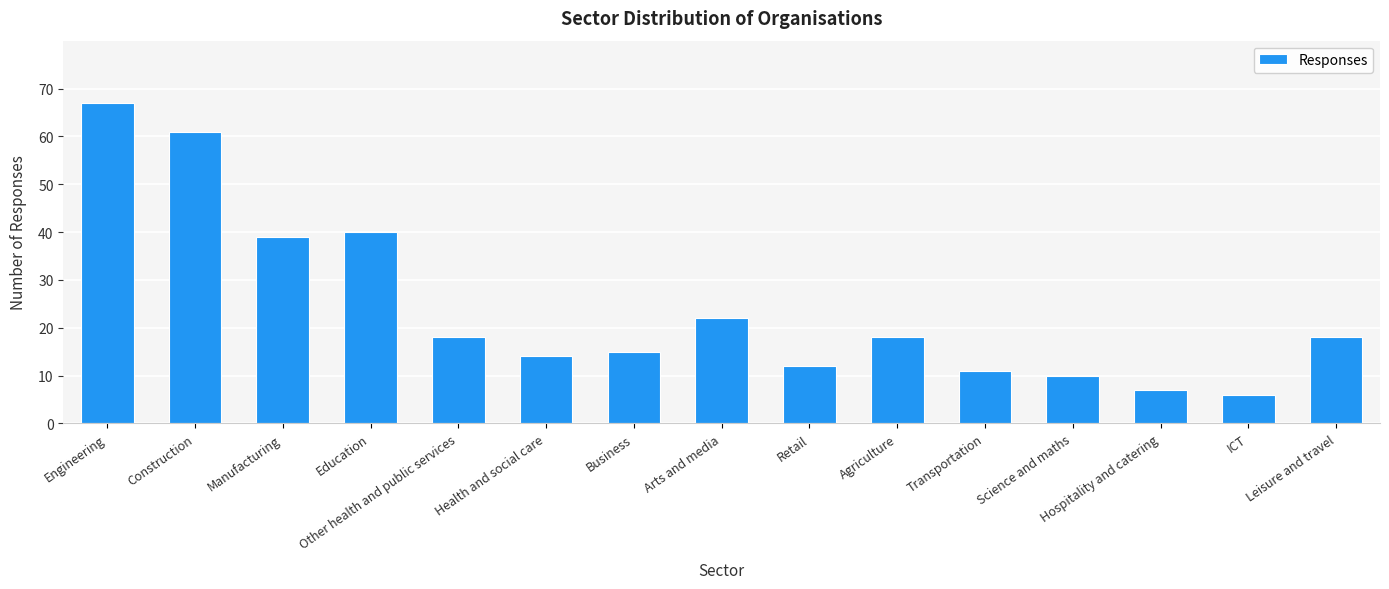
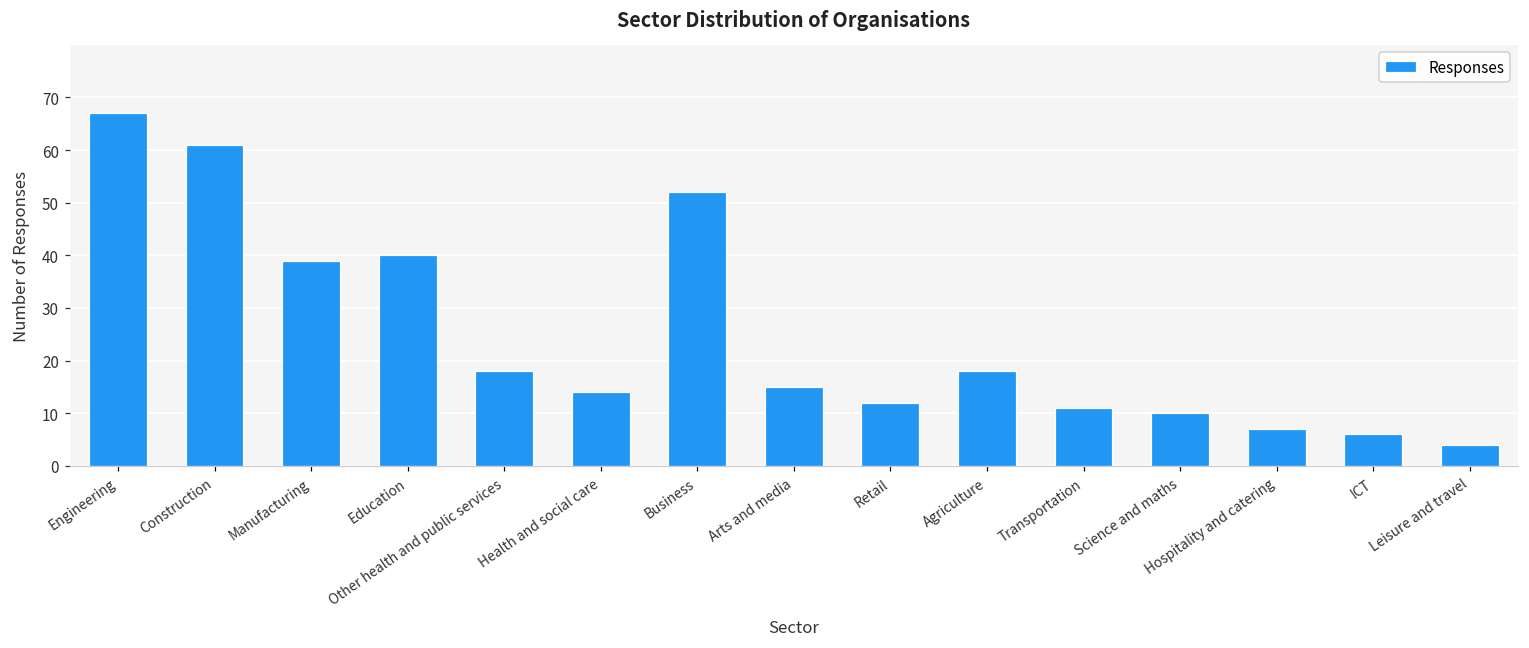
Business: 15 -> 52
Arts and media: 22 -> 15
Leisure and travel: 18 -> 4
